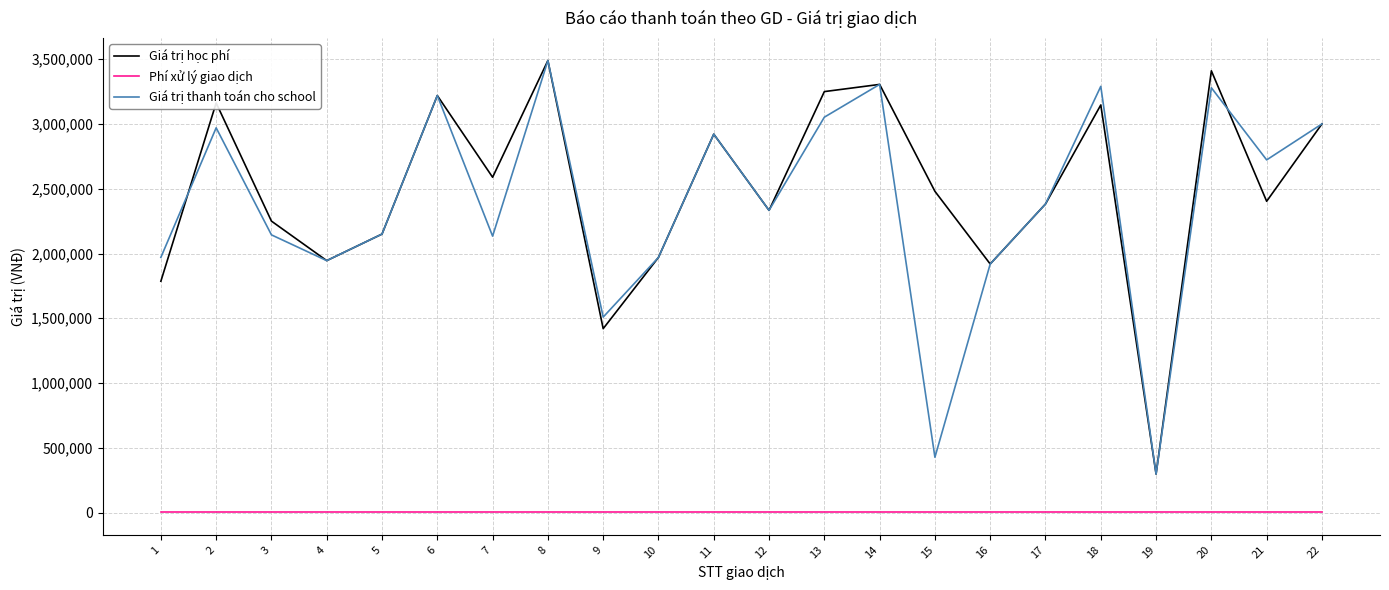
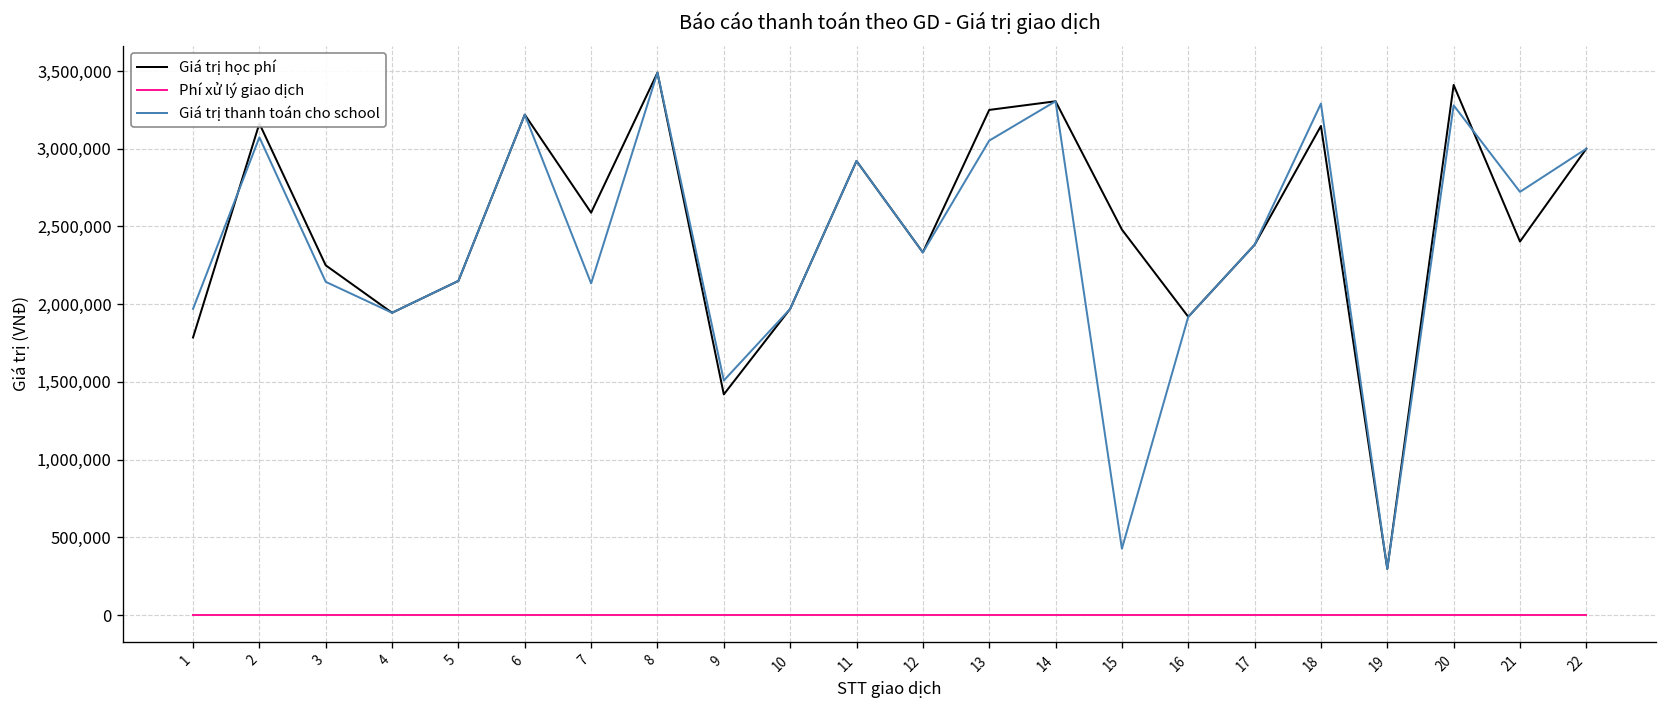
Giá trị thanh toán cho school, 2: 2,970,000 -> 3,070,000
